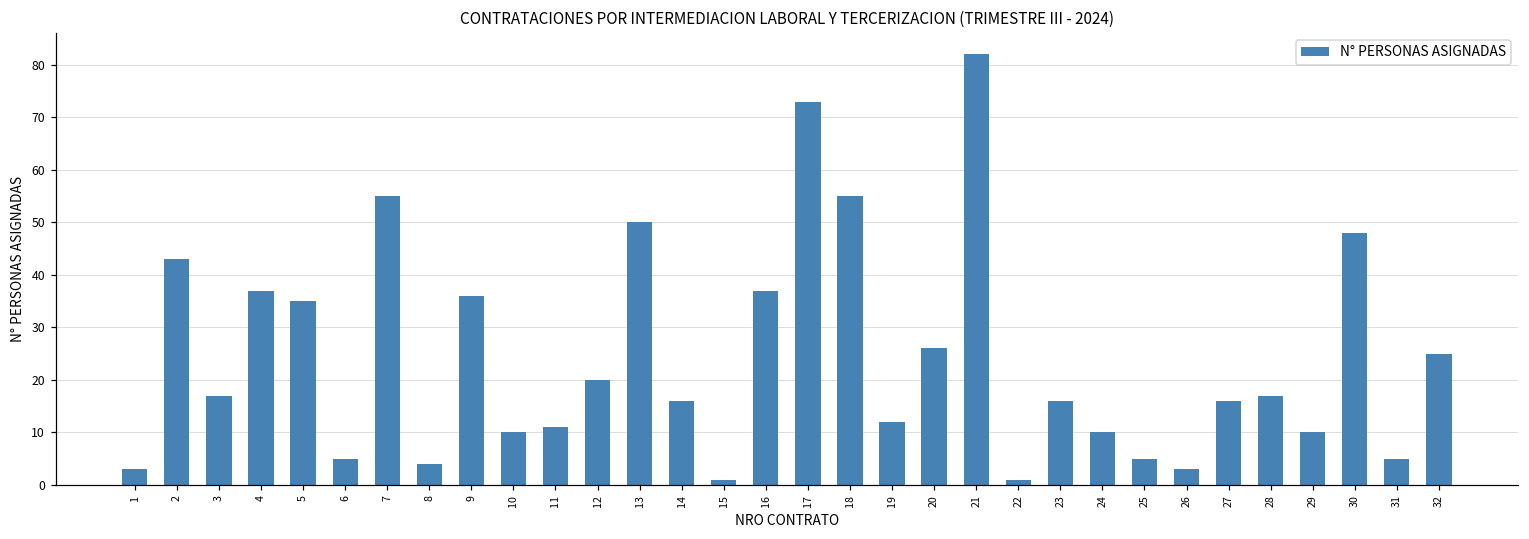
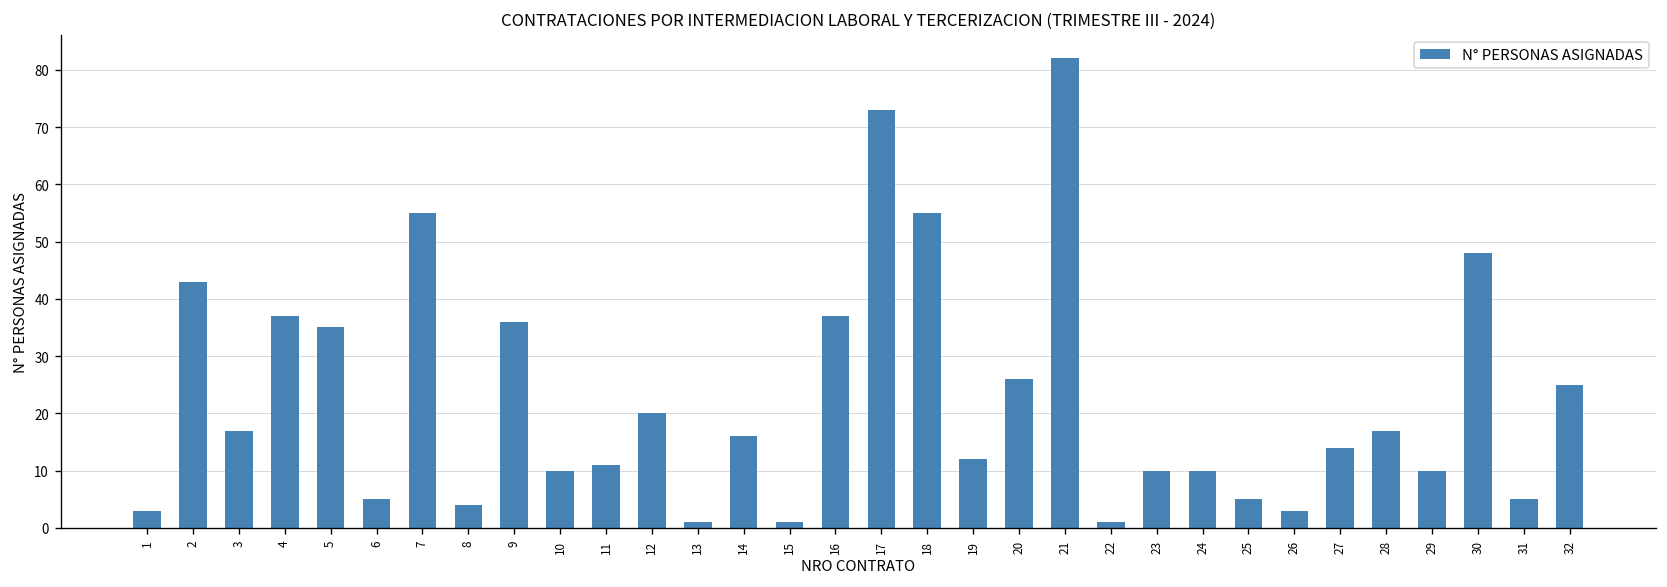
13: 50 -> 1
23: 16 -> 10
27: 16 -> 14
